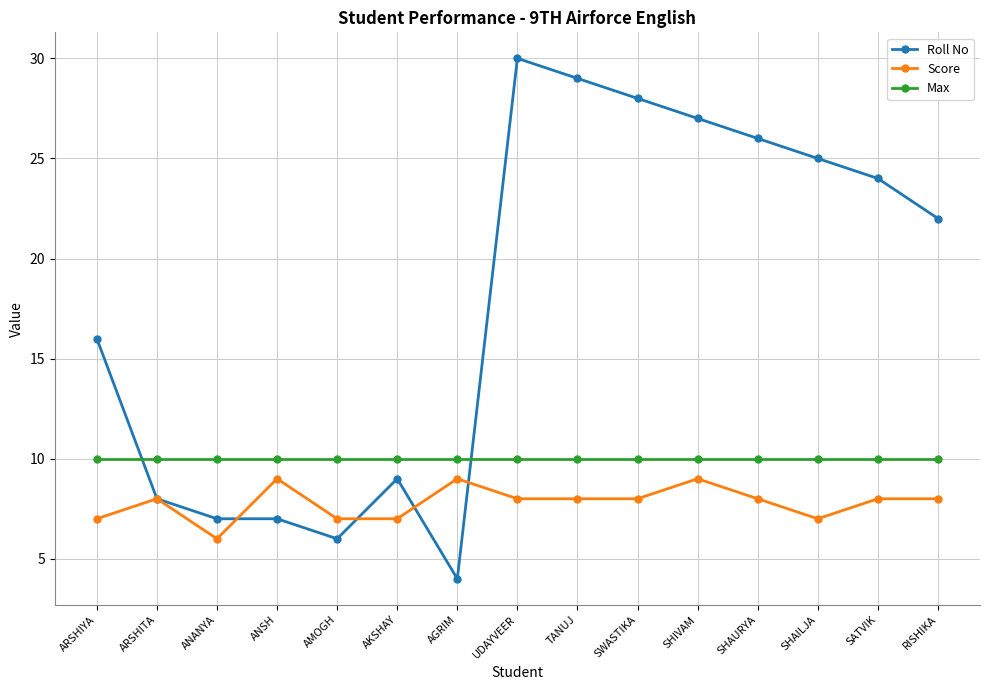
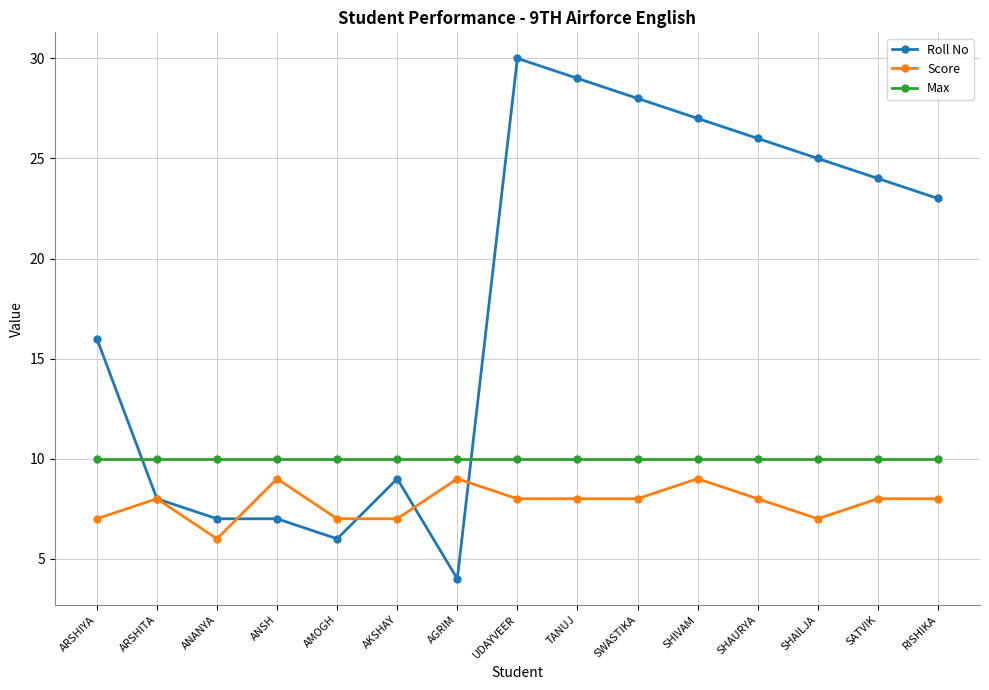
Roll No, RISHIKA: 22 -> 23
